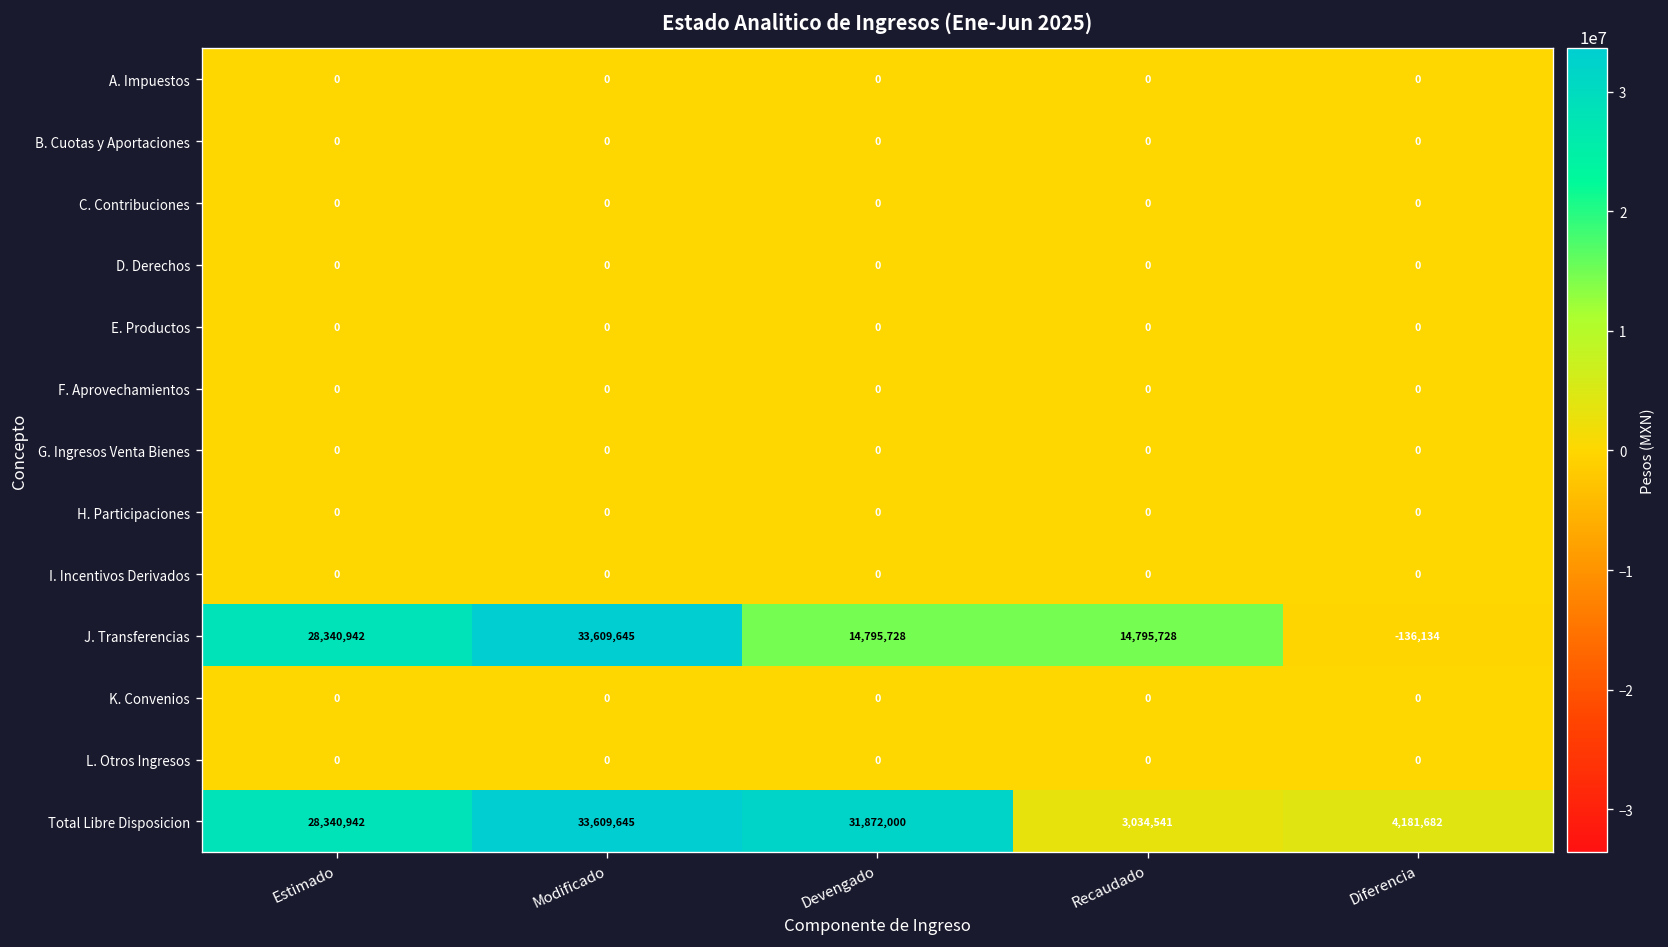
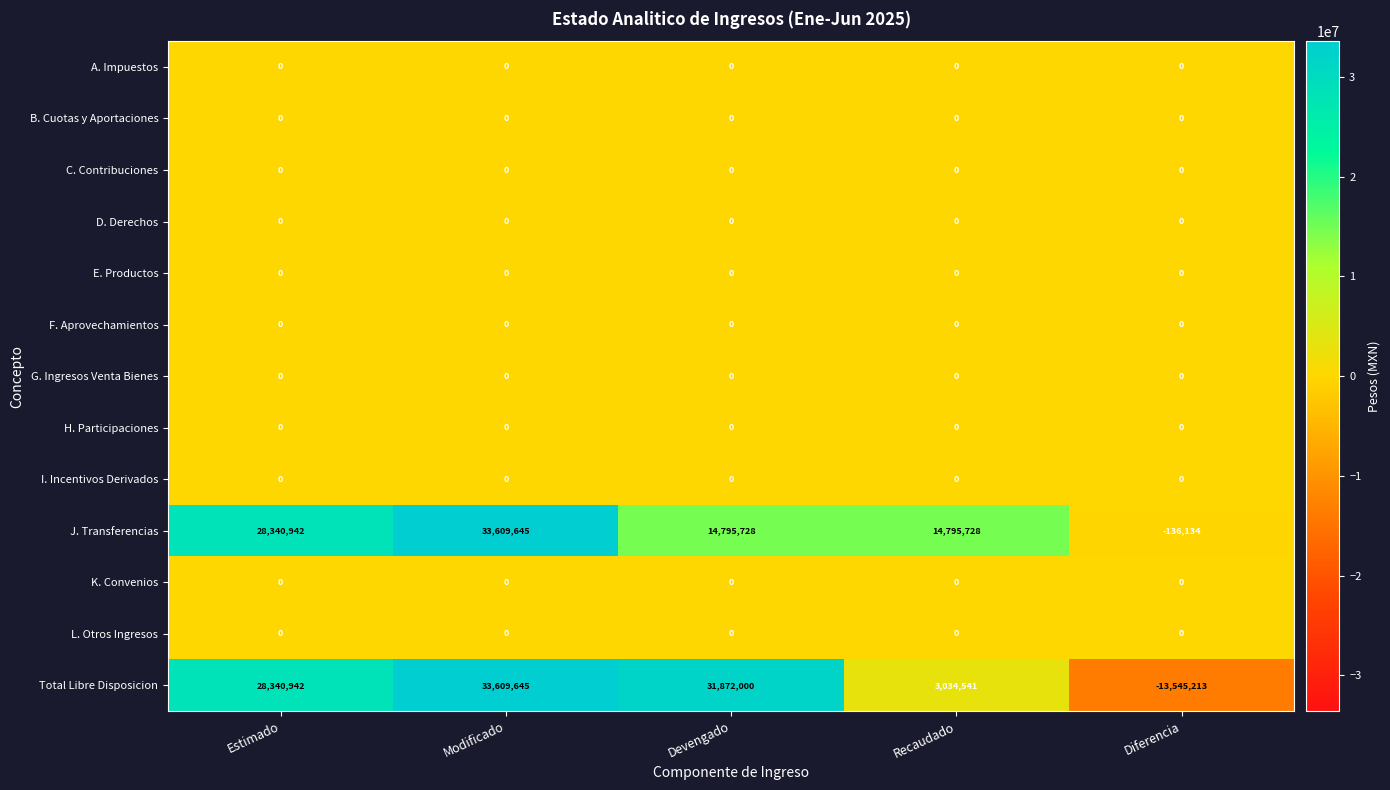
Total Libre Disposicion, Diferencia: 4,181,682 -> -13,545,213
